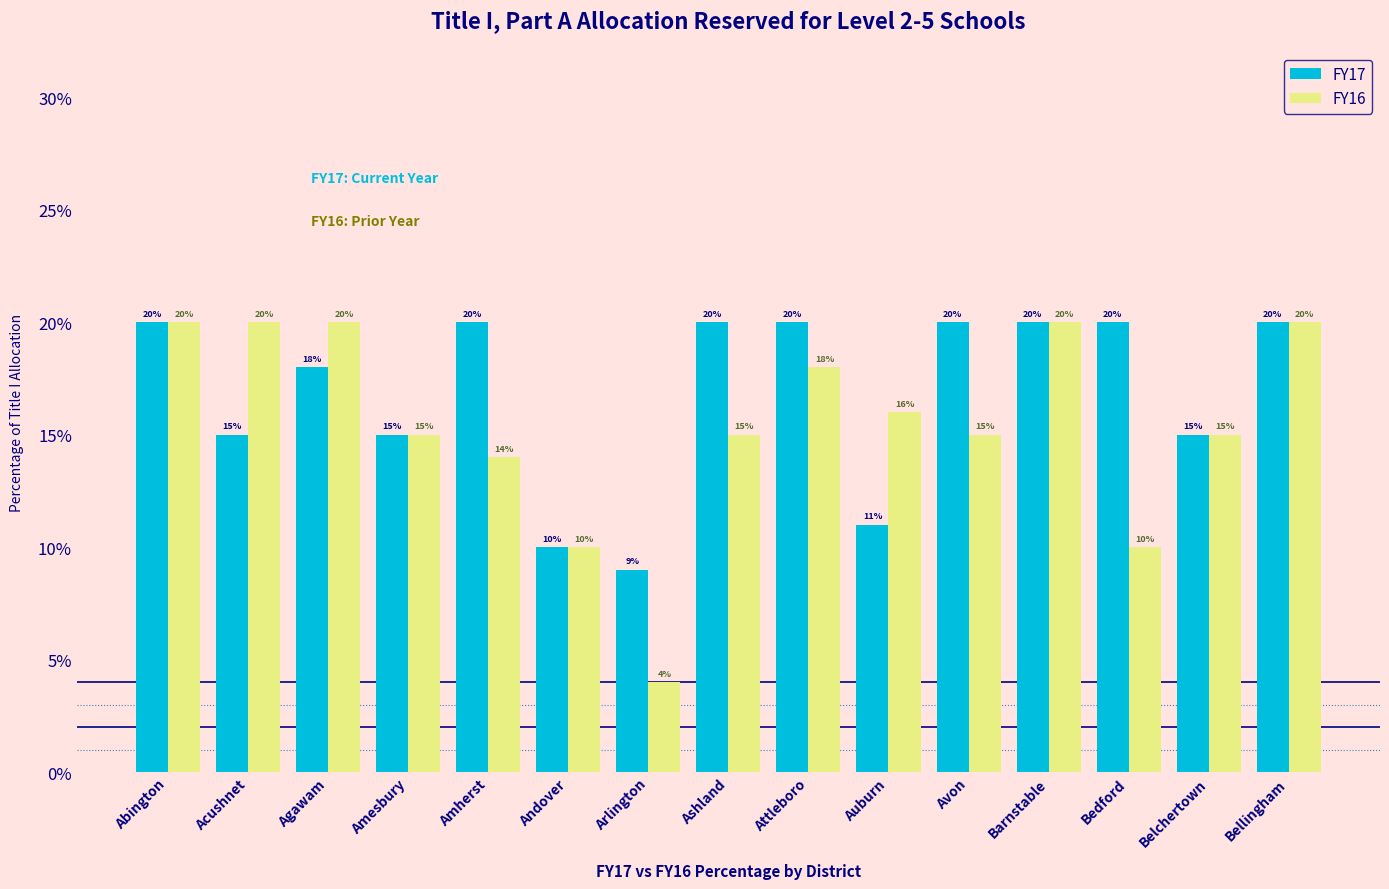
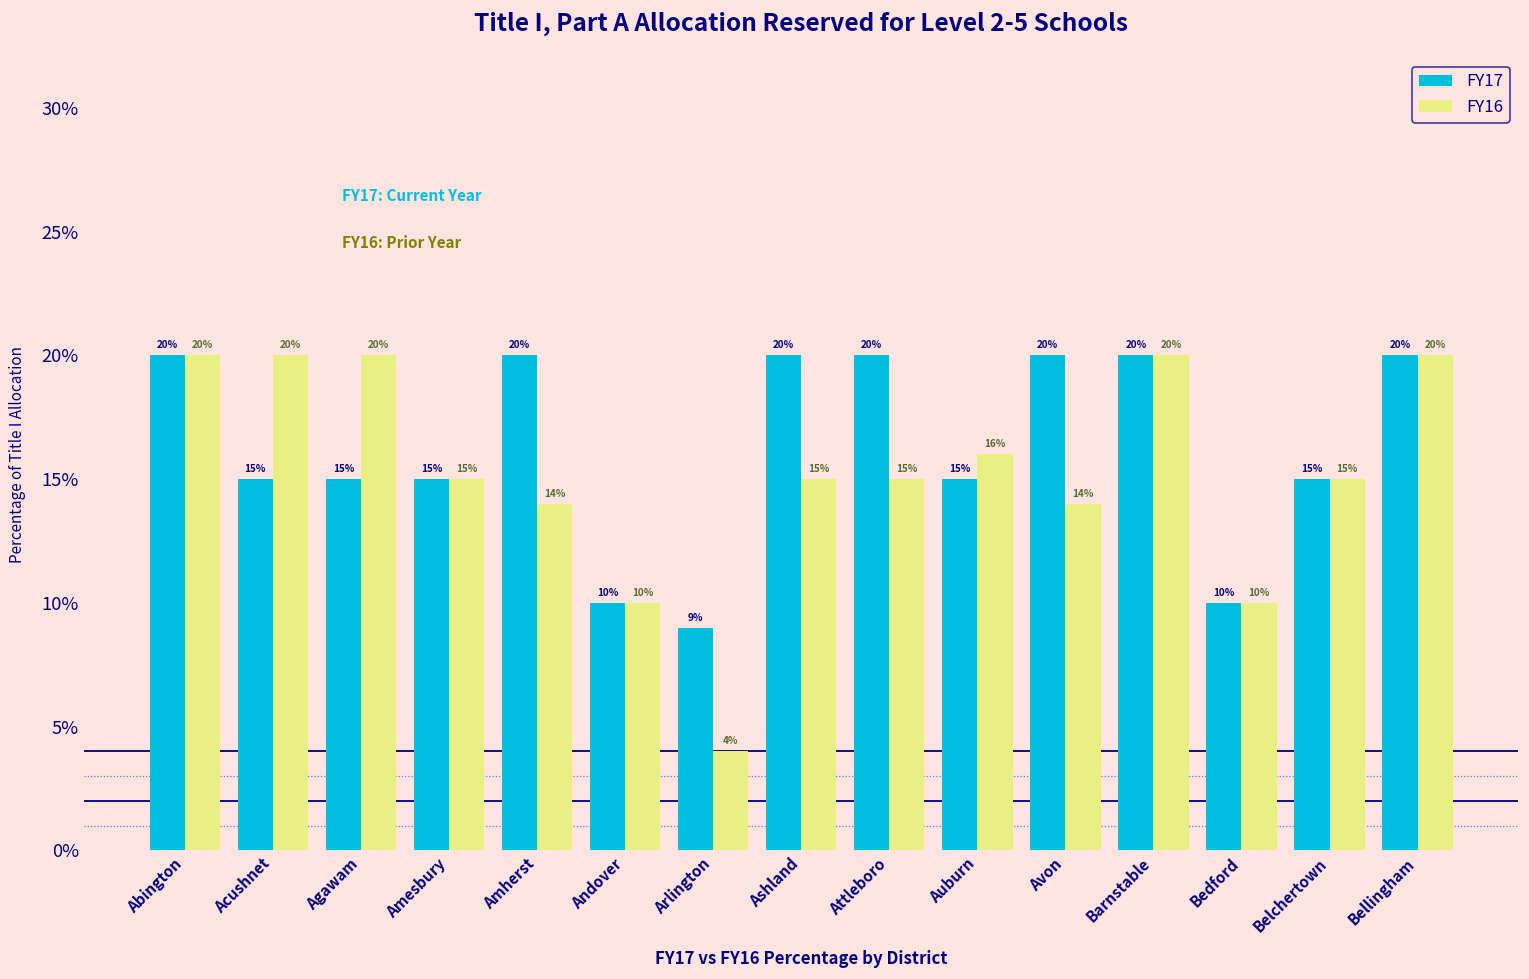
FY17, Agawam: 18% -> 15%
FY16, Attleboro: 18% -> 15%
FY17, Auburn: 11% -> 15%
FY16, Avon: 15% -> 14%
FY17, Bedford: 20% -> 10%
